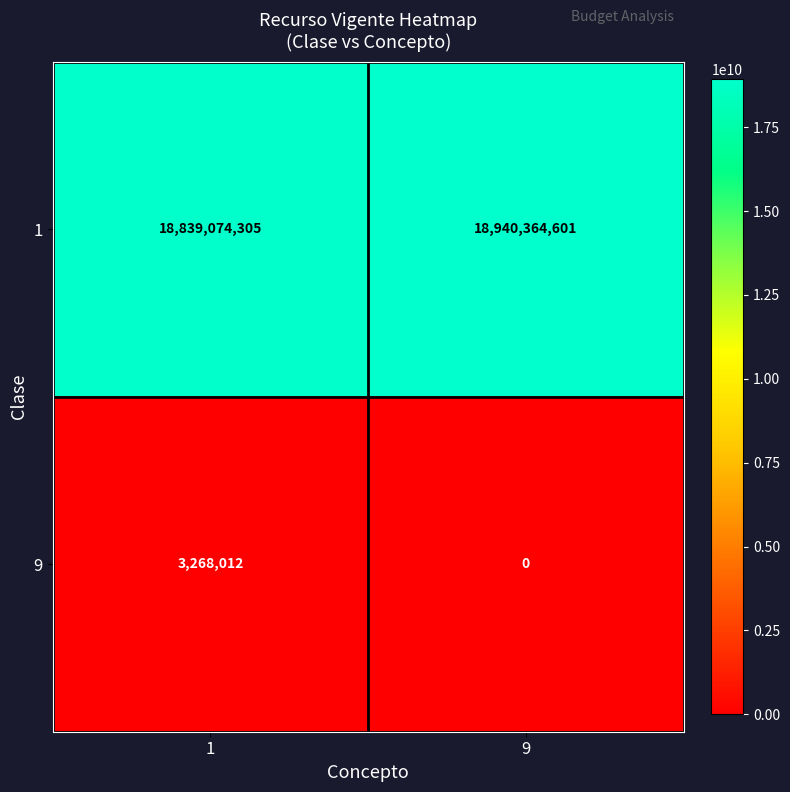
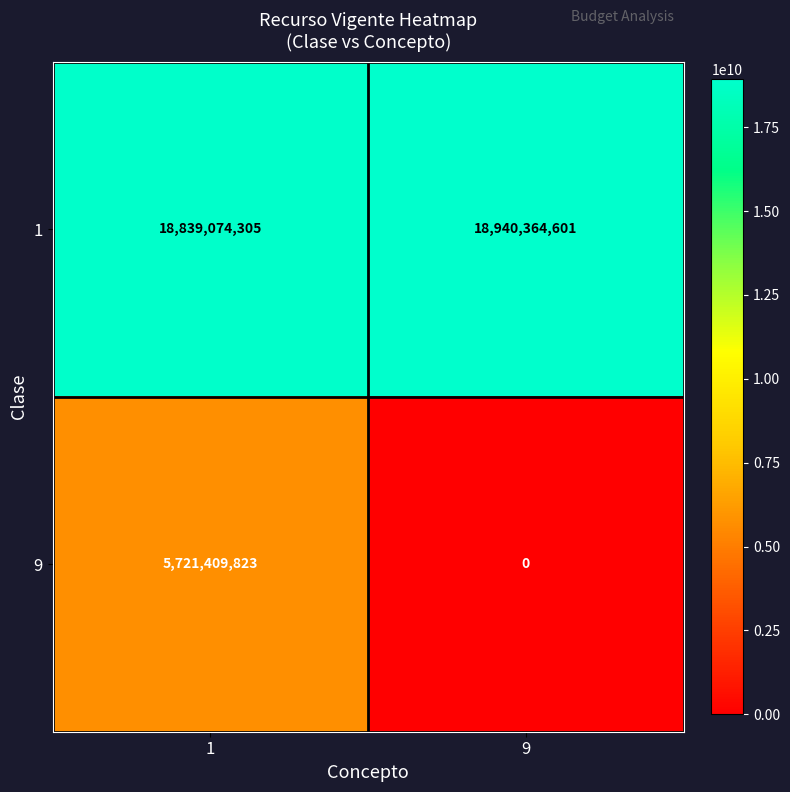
9, 1: 3,268,012 -> 5,721,409,823
